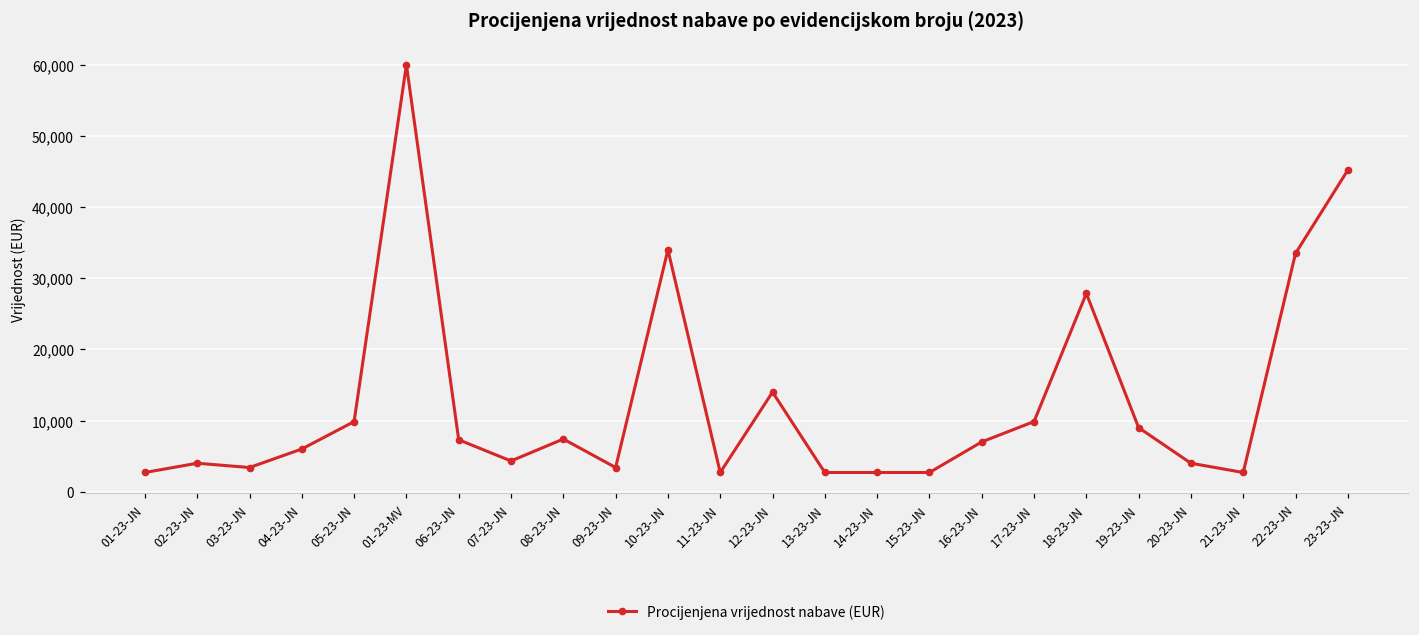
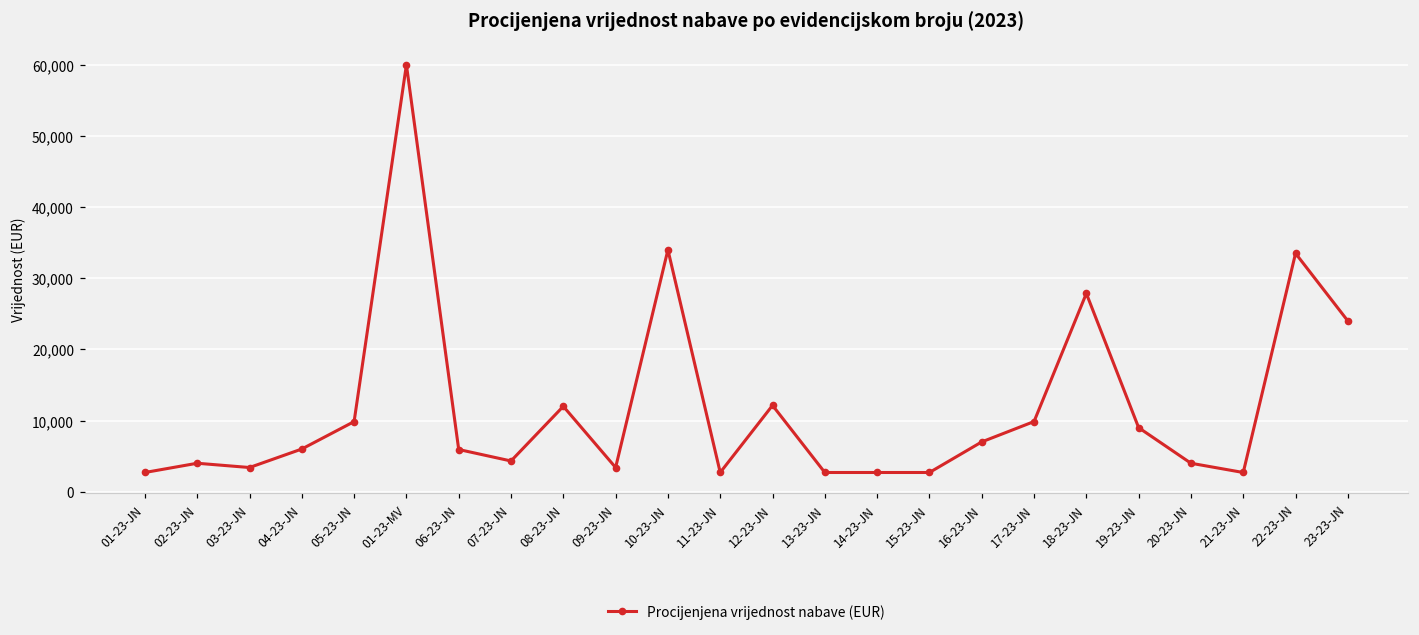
06-23-JN: 7,000 -> 6,000
08-23-JN: 7,000 -> 12,000
12-23-JN: 14,000 -> 12,000
23-23-JN: 45,000 -> 24,000
